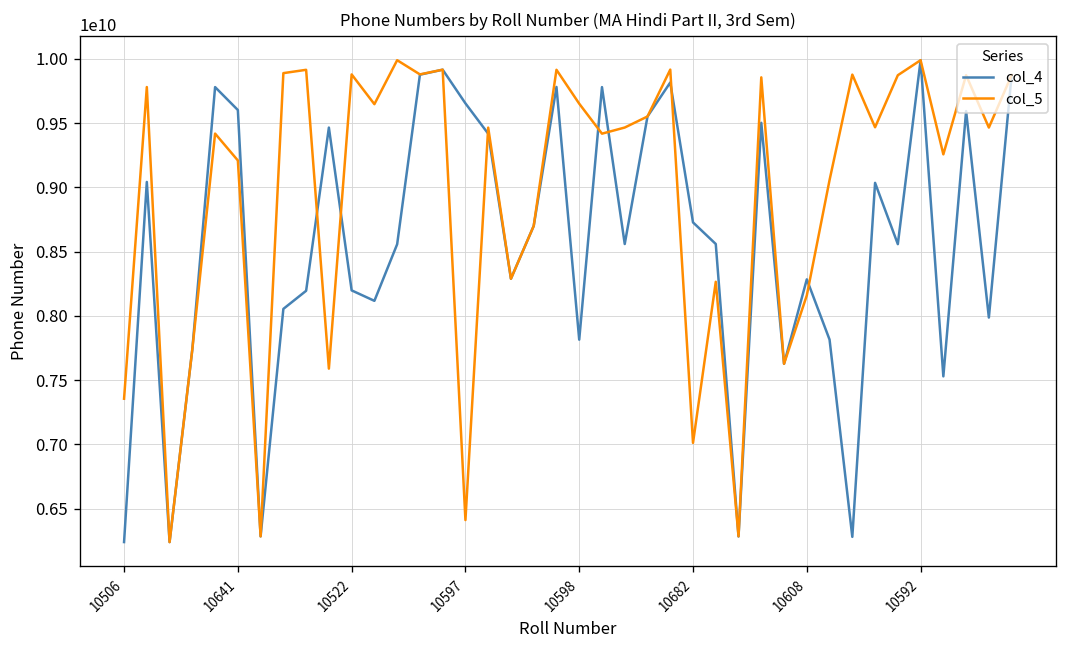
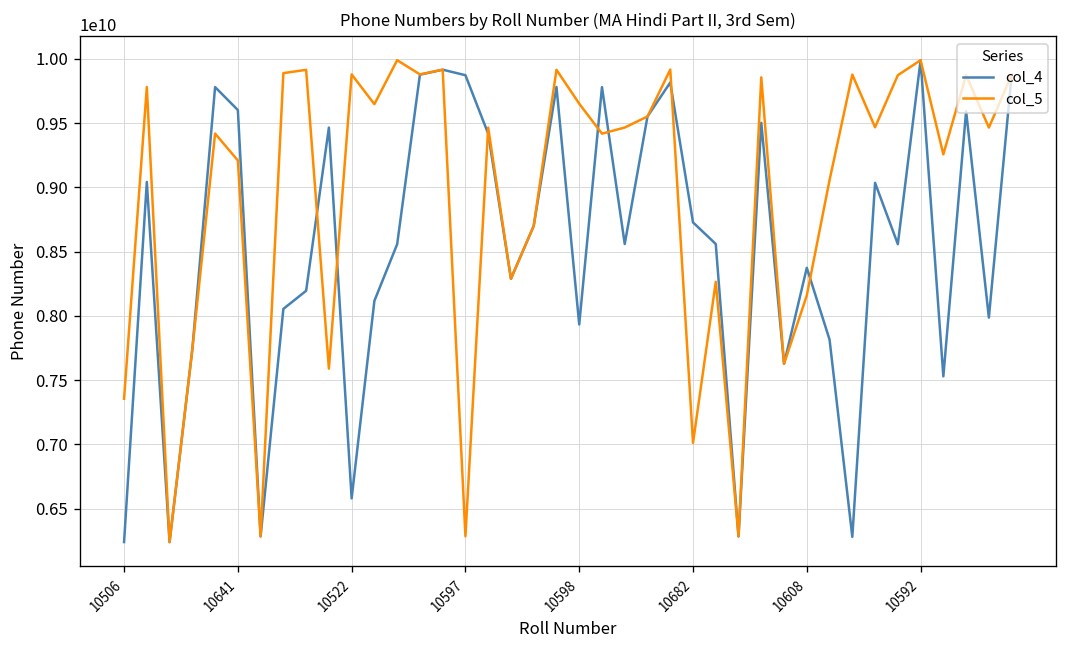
col_4, 10522: 8200000000 -> 6580000000
col_4, 10597: 9650000000 -> 9870000000
col_5, 10597: 6410000000 -> 6280000000
col_4, 10598: 7810000000 -> 7930000000
col_4, 10608: 8280000000 -> 8370000000
